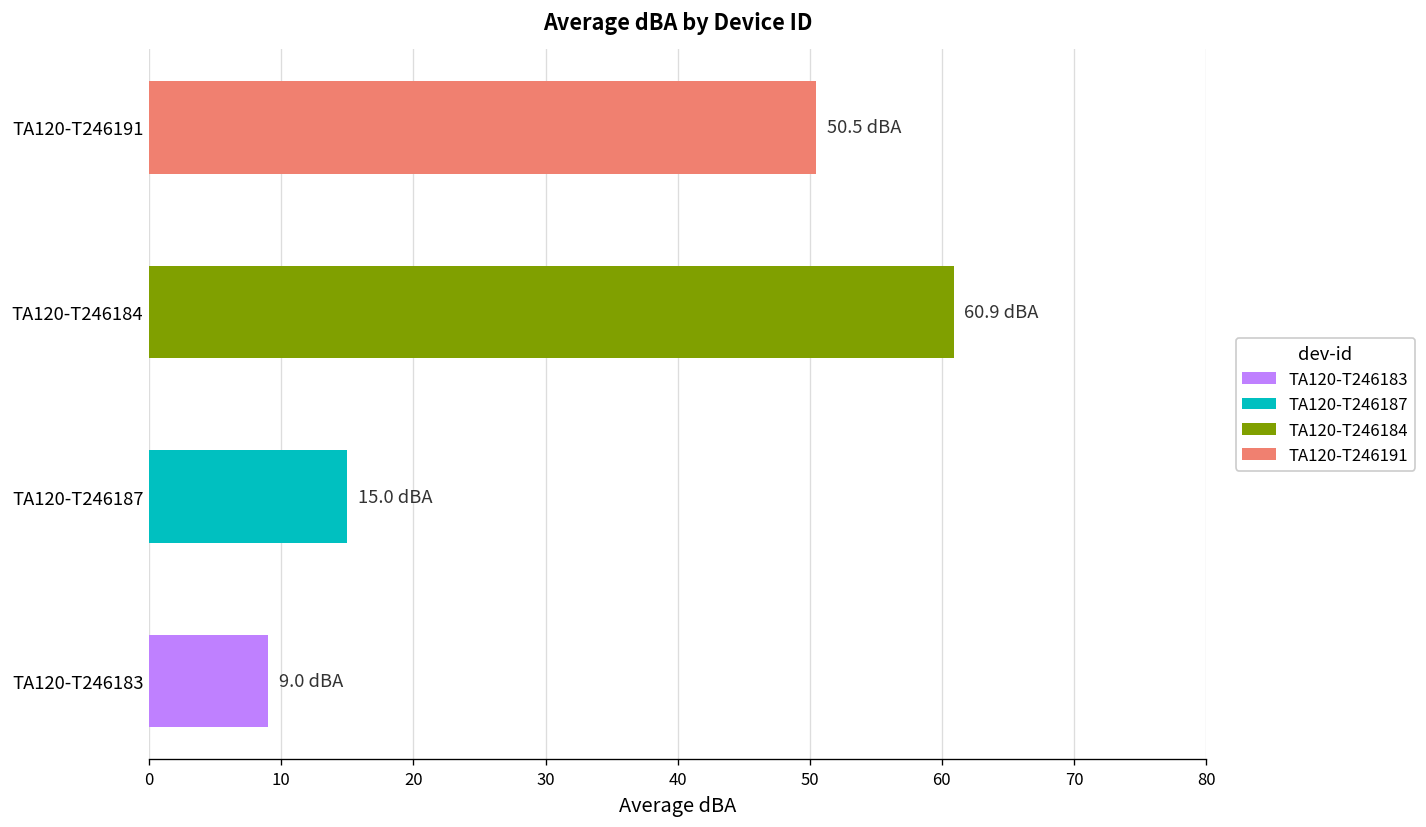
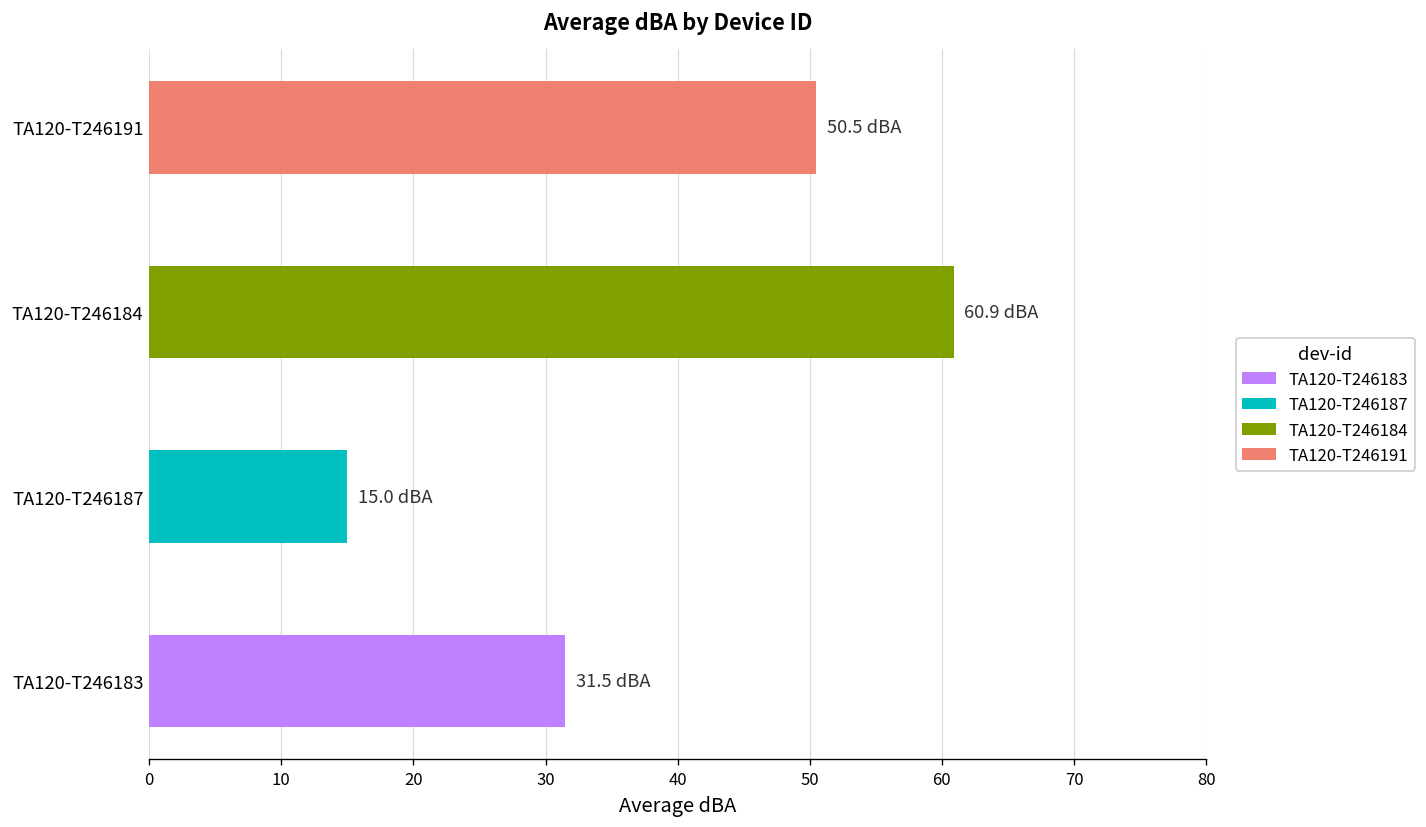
TA120-T246183: 9.0 -> 31.5
